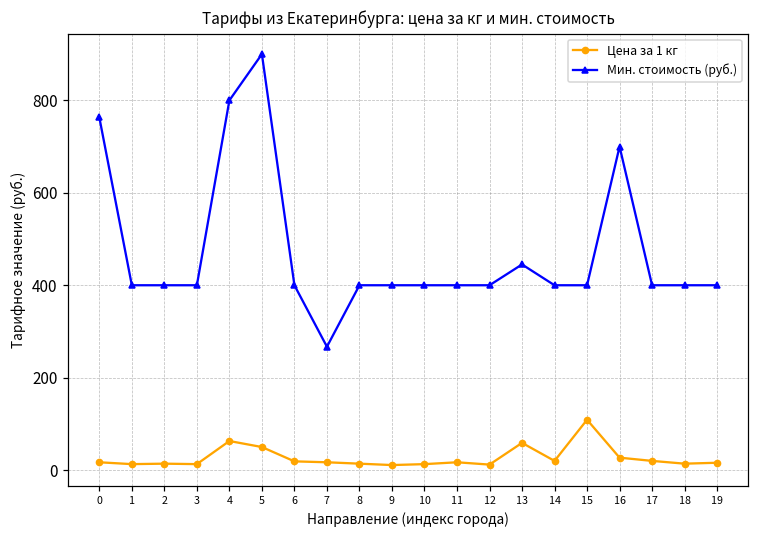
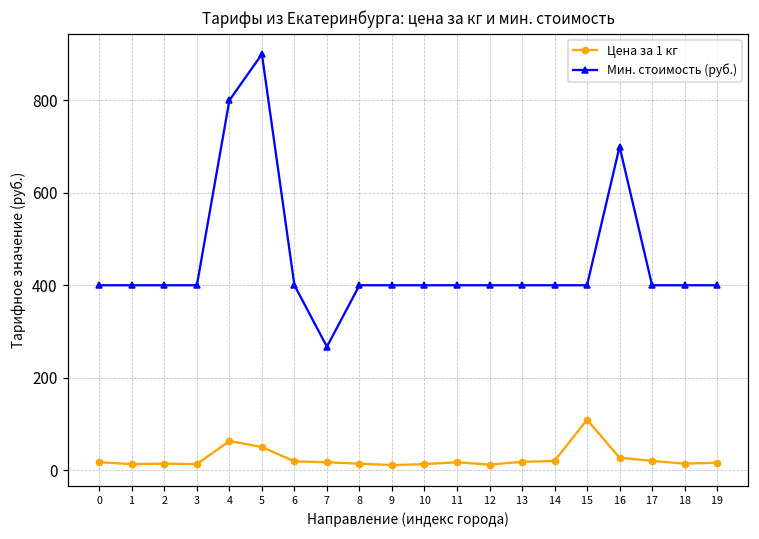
Мин. стоимость (руб.), 0: 760 -> 400
Цена за 1 кг, 13: 60 -> 20
Мин. стоимость (руб.), 13: 450 -> 400
